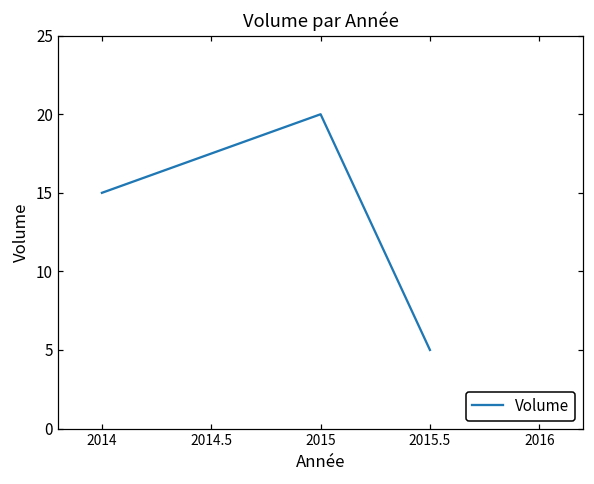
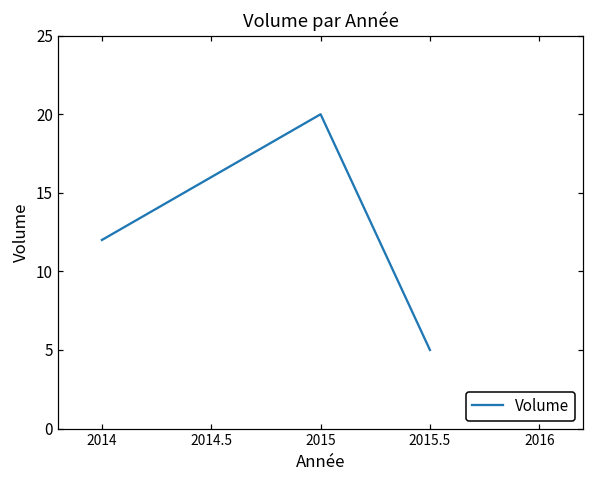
2014: 15 -> 12
